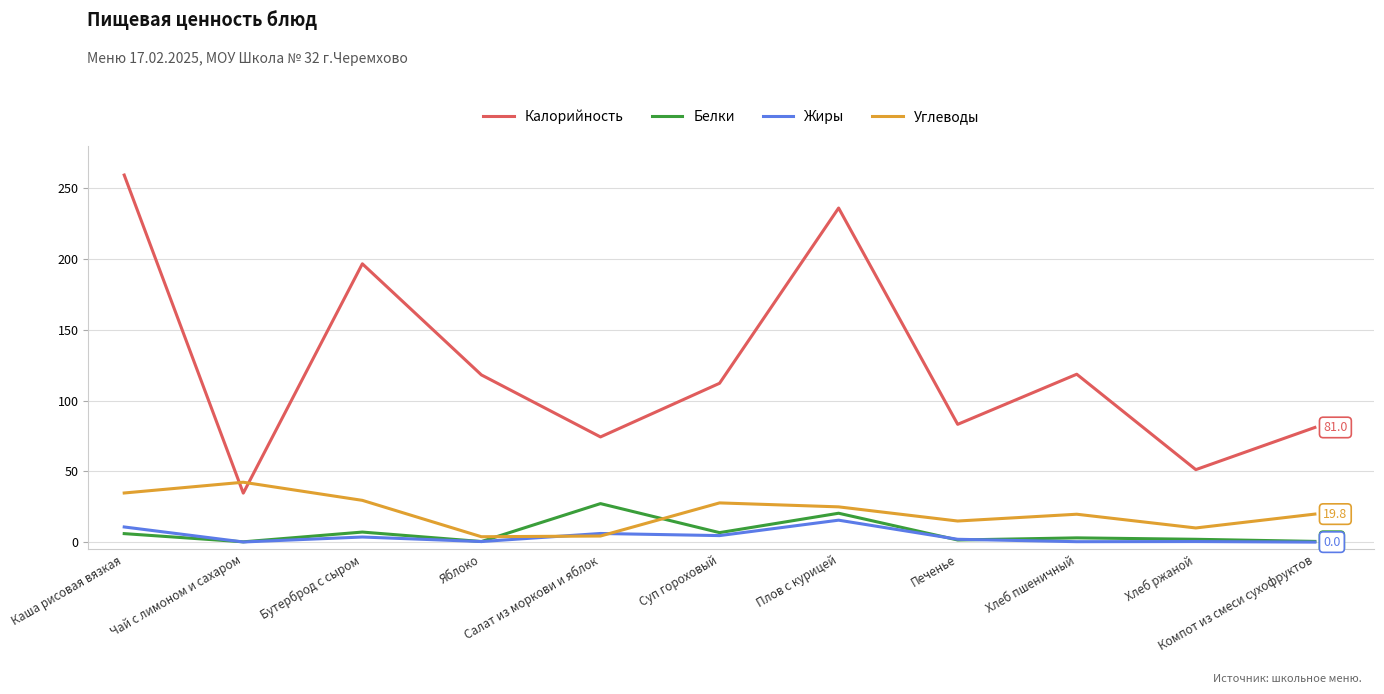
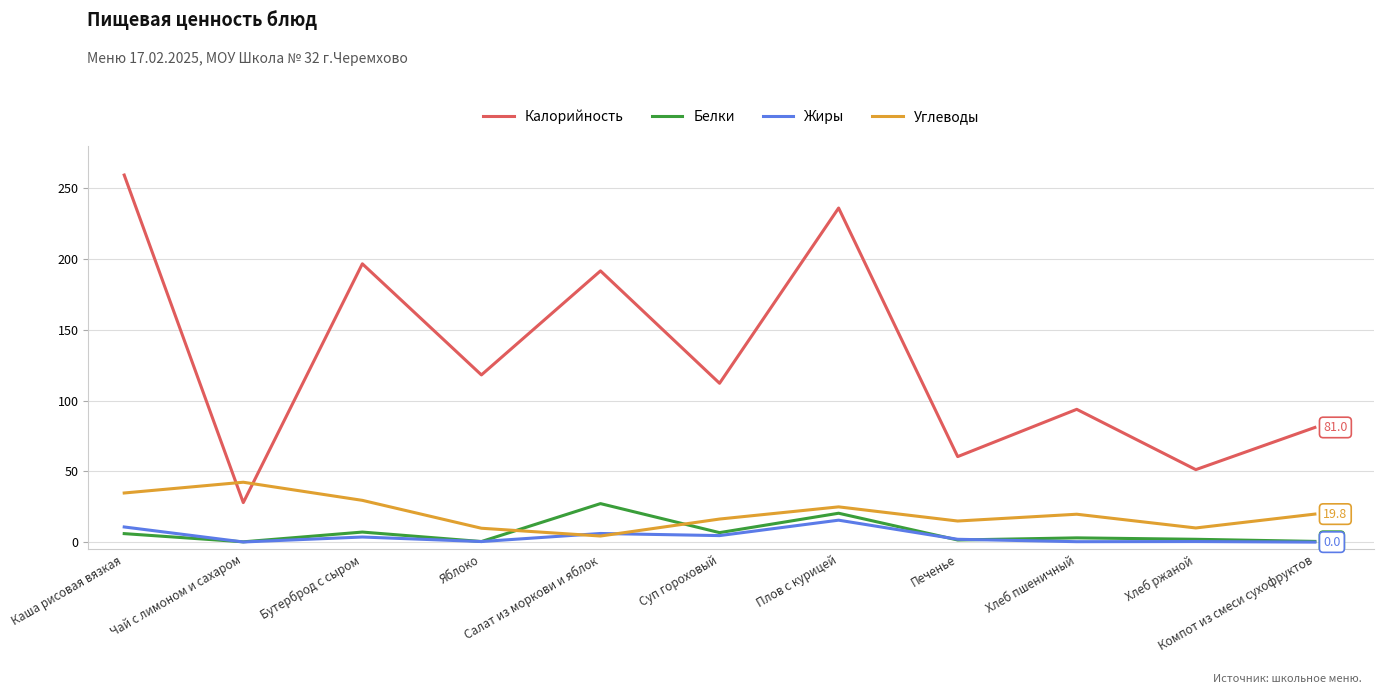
Калорийность, Чай с лимоном и сахаром: 35 -> 28
Углеводы, Яблоко: 4 -> 10
Калорийность, Салат из моркови и яблок: 74 -> 192
Углеводы, Суп гороховый: 28 -> 16
Калорийность, Печенье: 83 -> 60
Калорийность, Хлеб пшеничный: 119 -> 94
